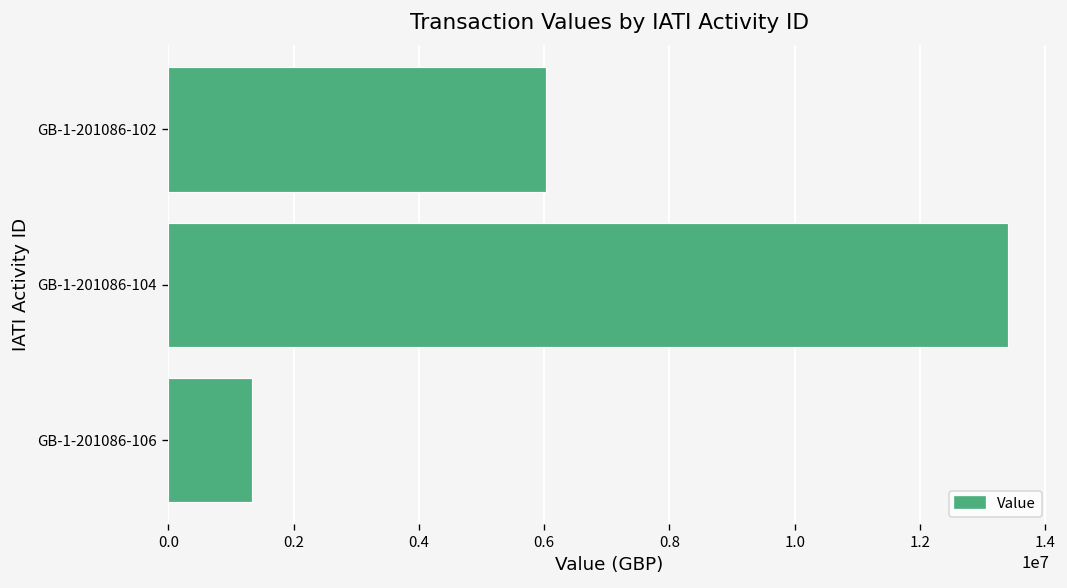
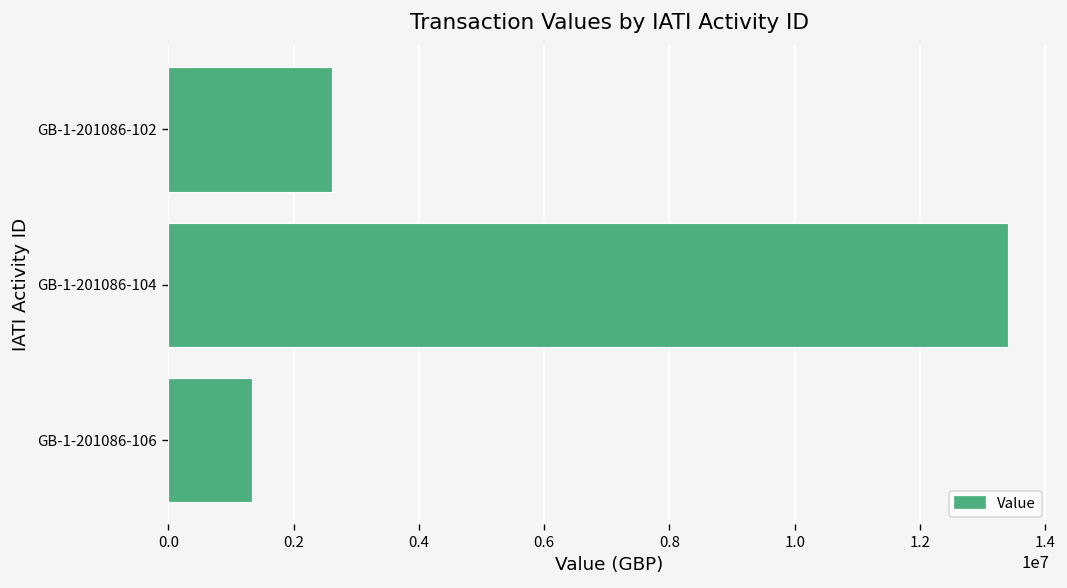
GB-1-201086-102: 6000000 -> 2600000
